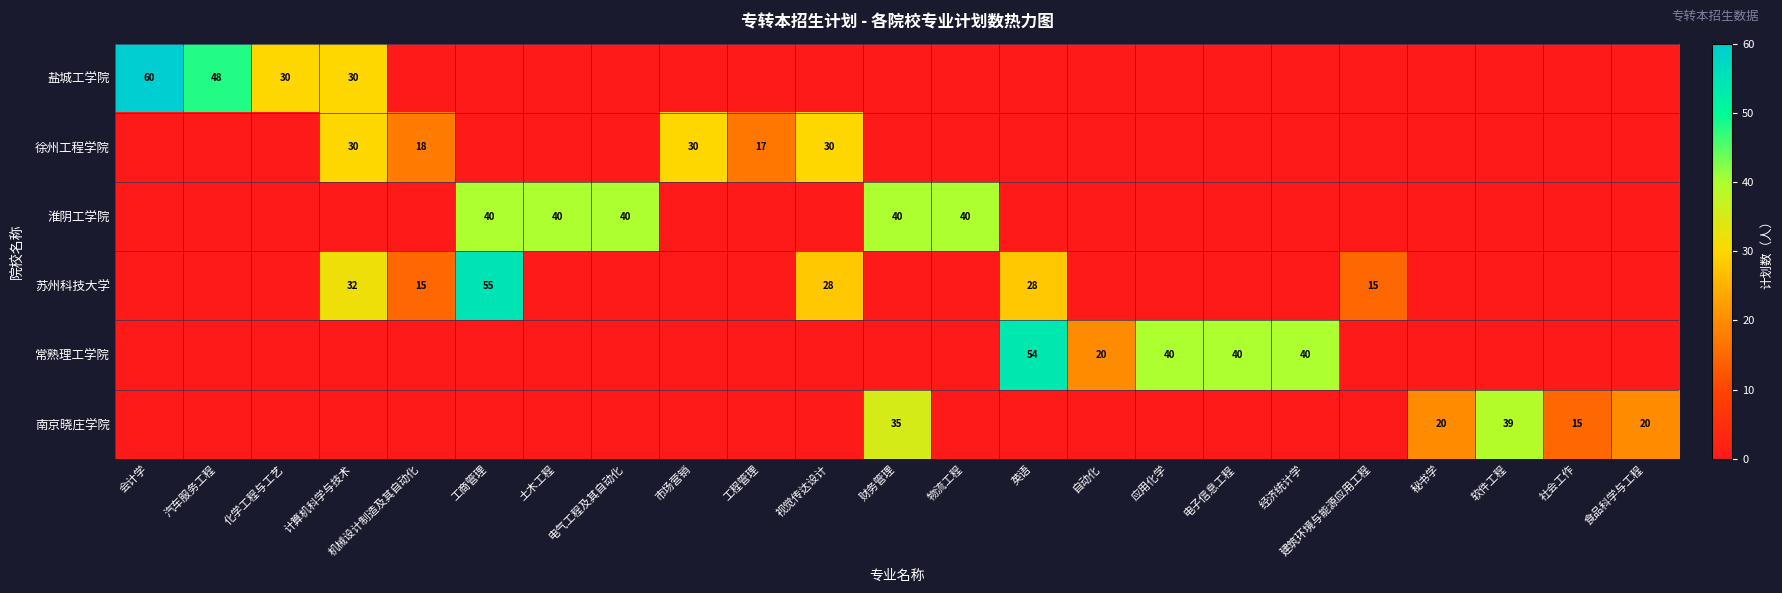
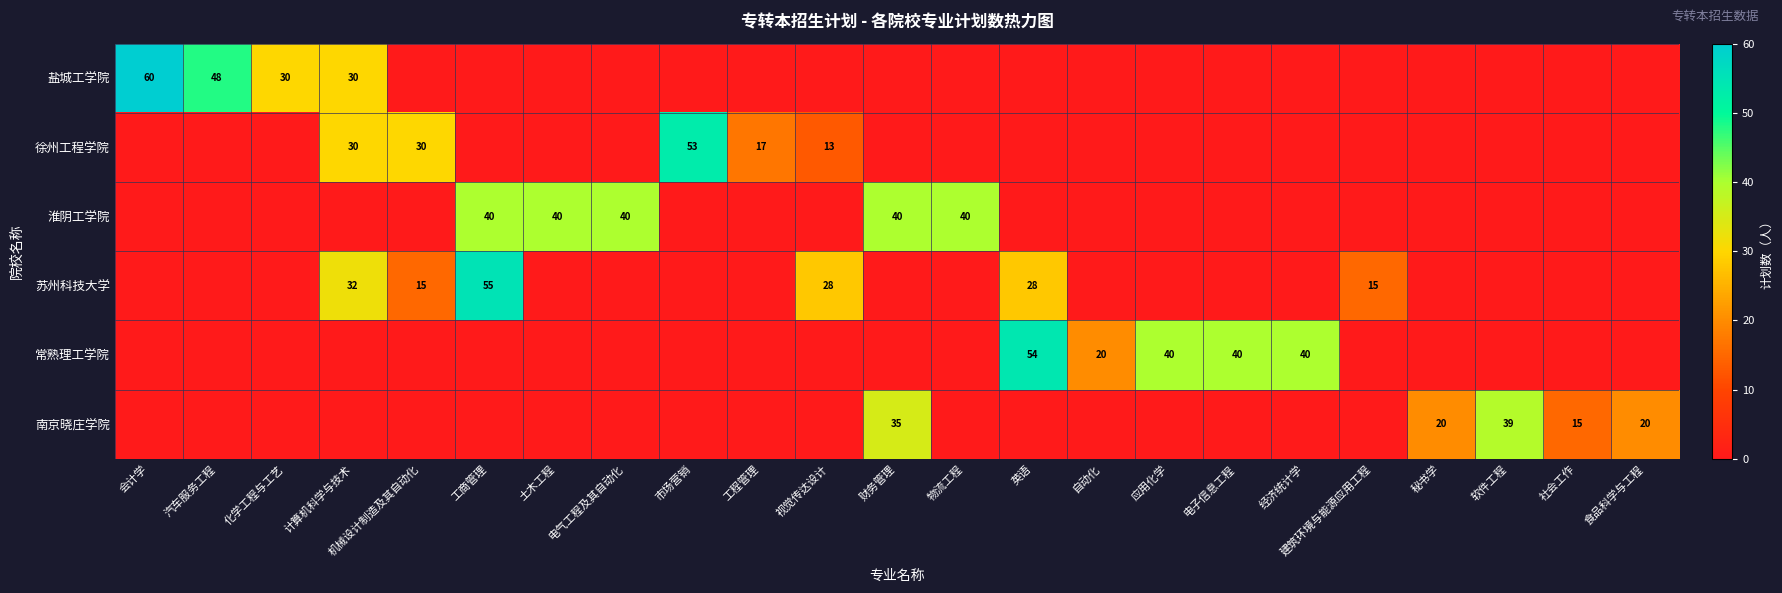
徐州工程学院, 机械设计制造及其自动化: 18 -> 30
徐州工程学院, 市场营销: 30 -> 53
徐州工程学院, 视觉传达设计: 30 -> 13
